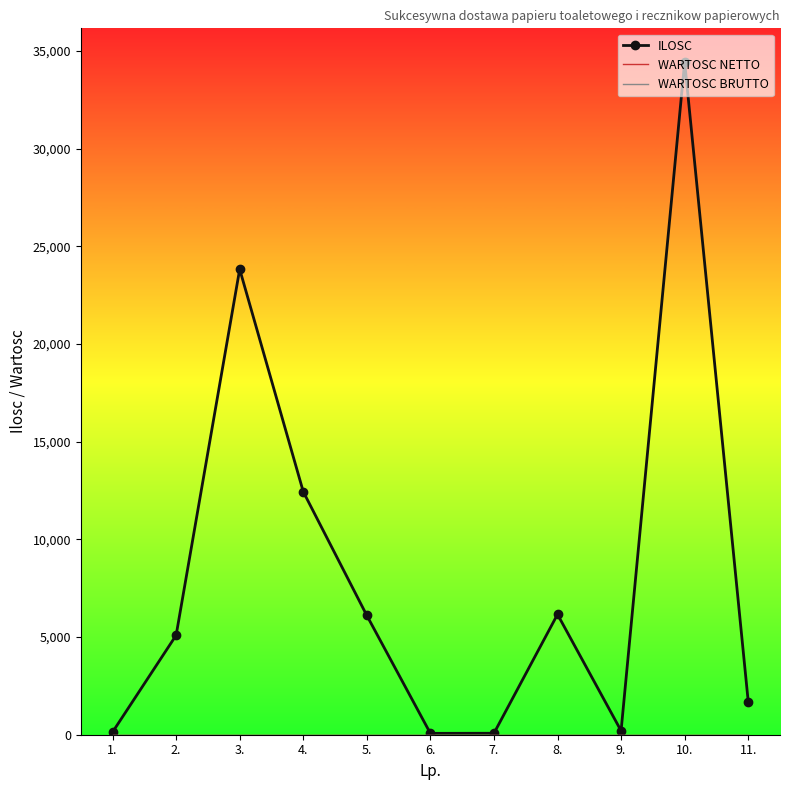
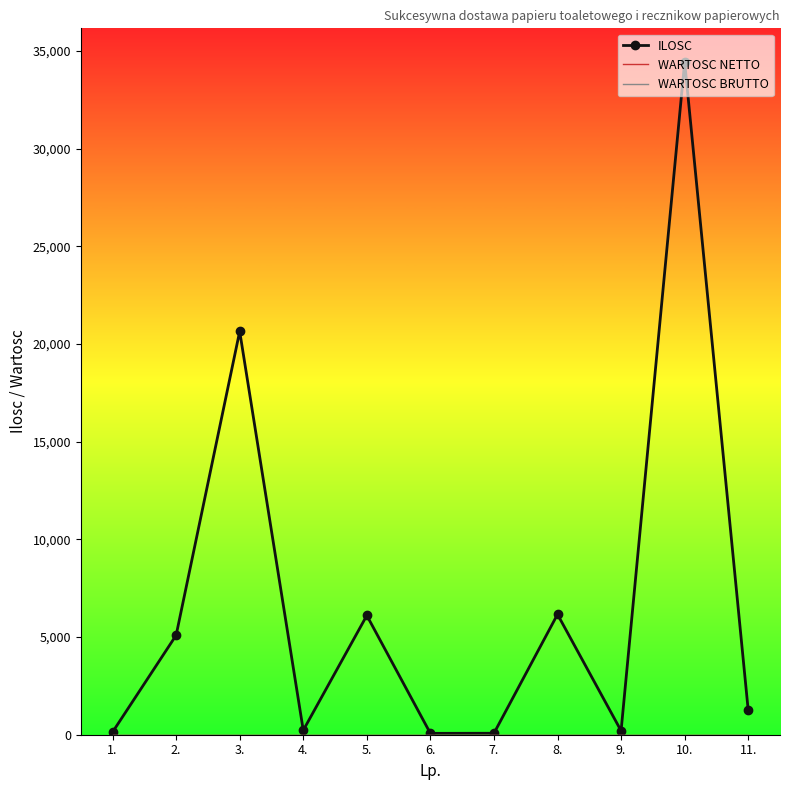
ILOSC, 3.: 23,800 -> 20,600
ILOSC, 4.: 12,400 -> 200
ILOSC, 11.: 1,700 -> 1,300
